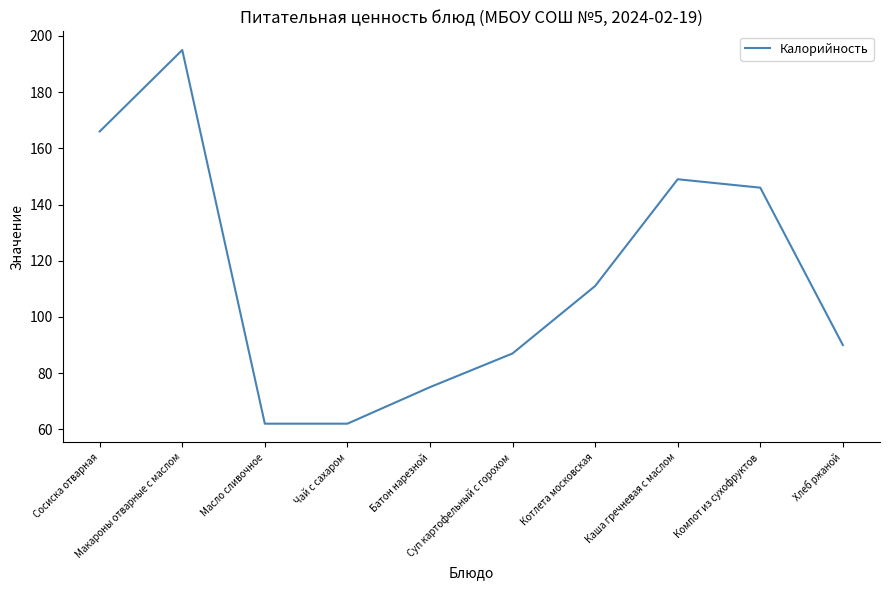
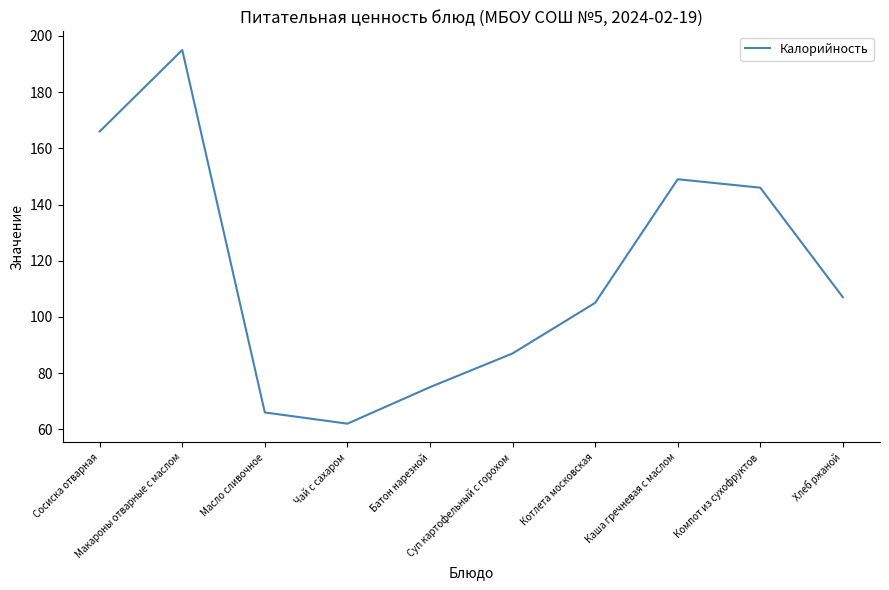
Масло сливочное: 62 -> 66
Котлета московская: 111 -> 105
Хлеб ржаной: 90 -> 107
